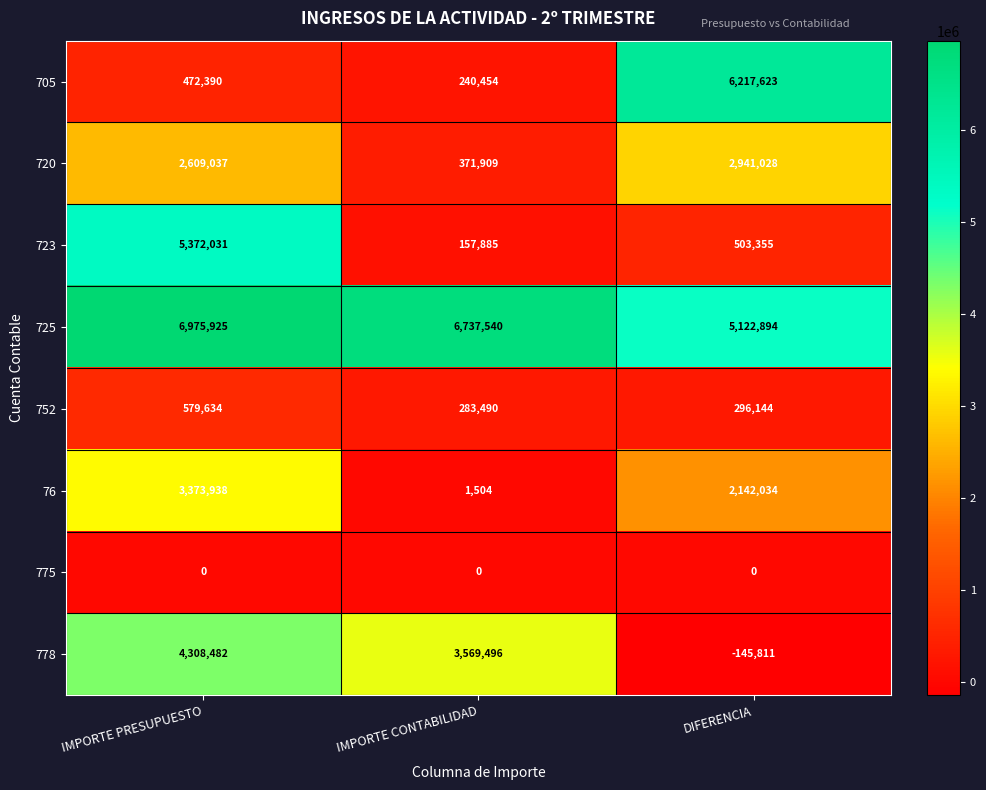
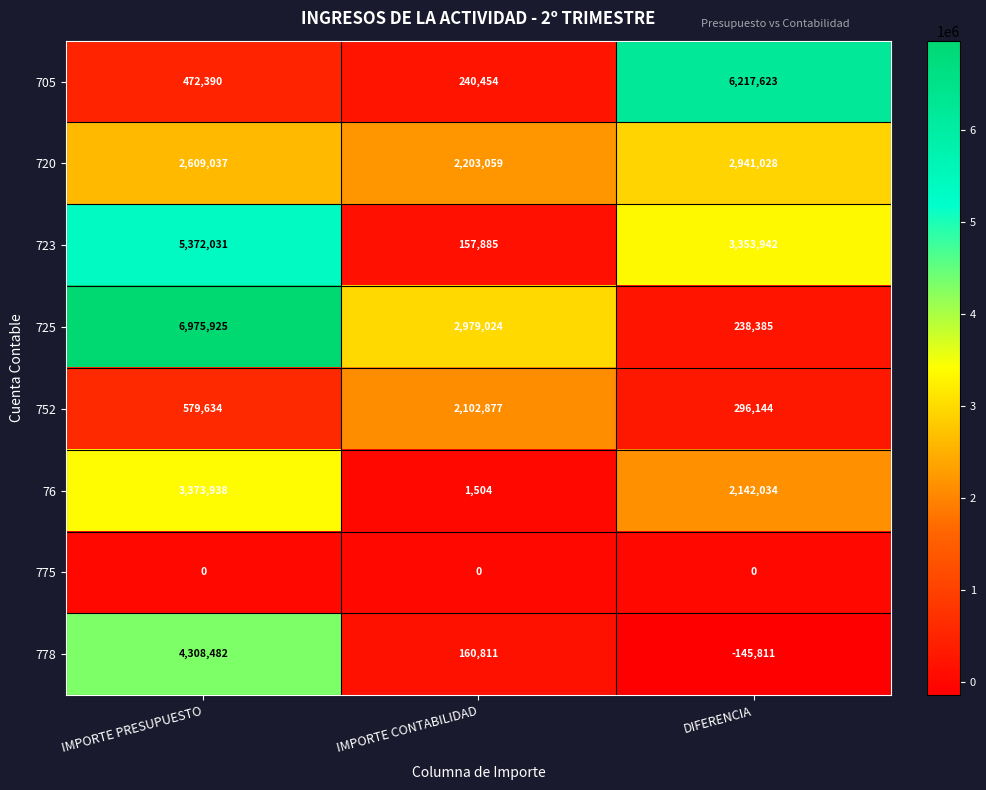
720, IMPORTE CONTABILIDAD: 371,909 -> 2,203,059
723, DIFERENCIA: 503,355 -> 3,353,942
725, IMPORTE CONTABILIDAD: 6,737,540 -> 2,979,024
725, DIFERENCIA: 5,122,894 -> 238,385
752, IMPORTE CONTABILIDAD: 283,490 -> 2,102,877
778, IMPORTE CONTABILIDAD: 3,569,496 -> 160,811
